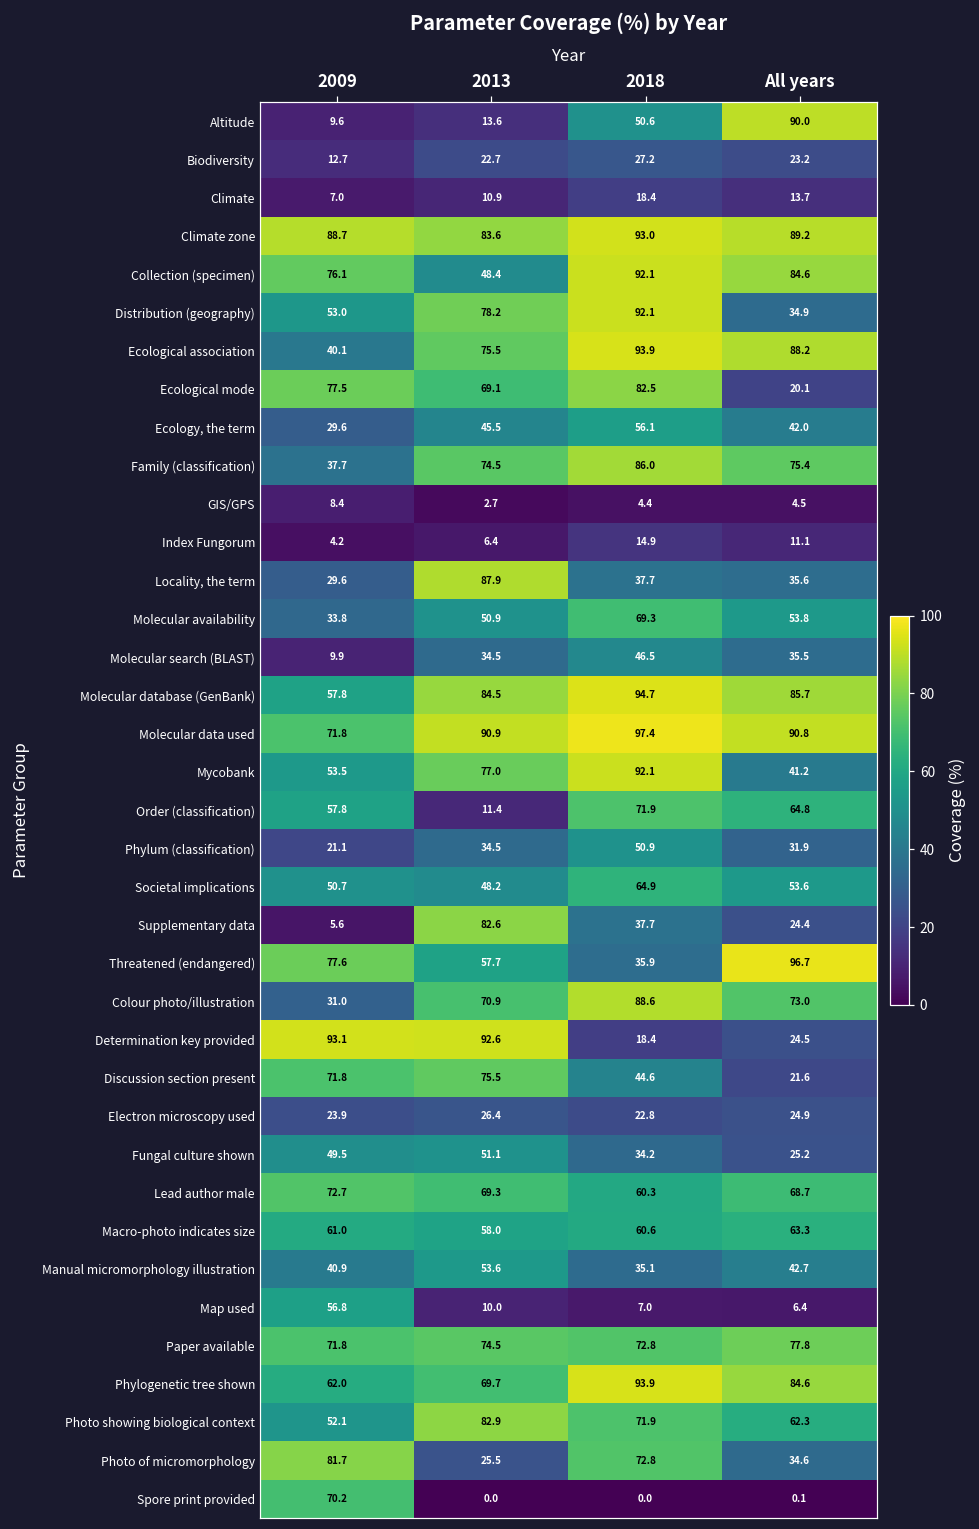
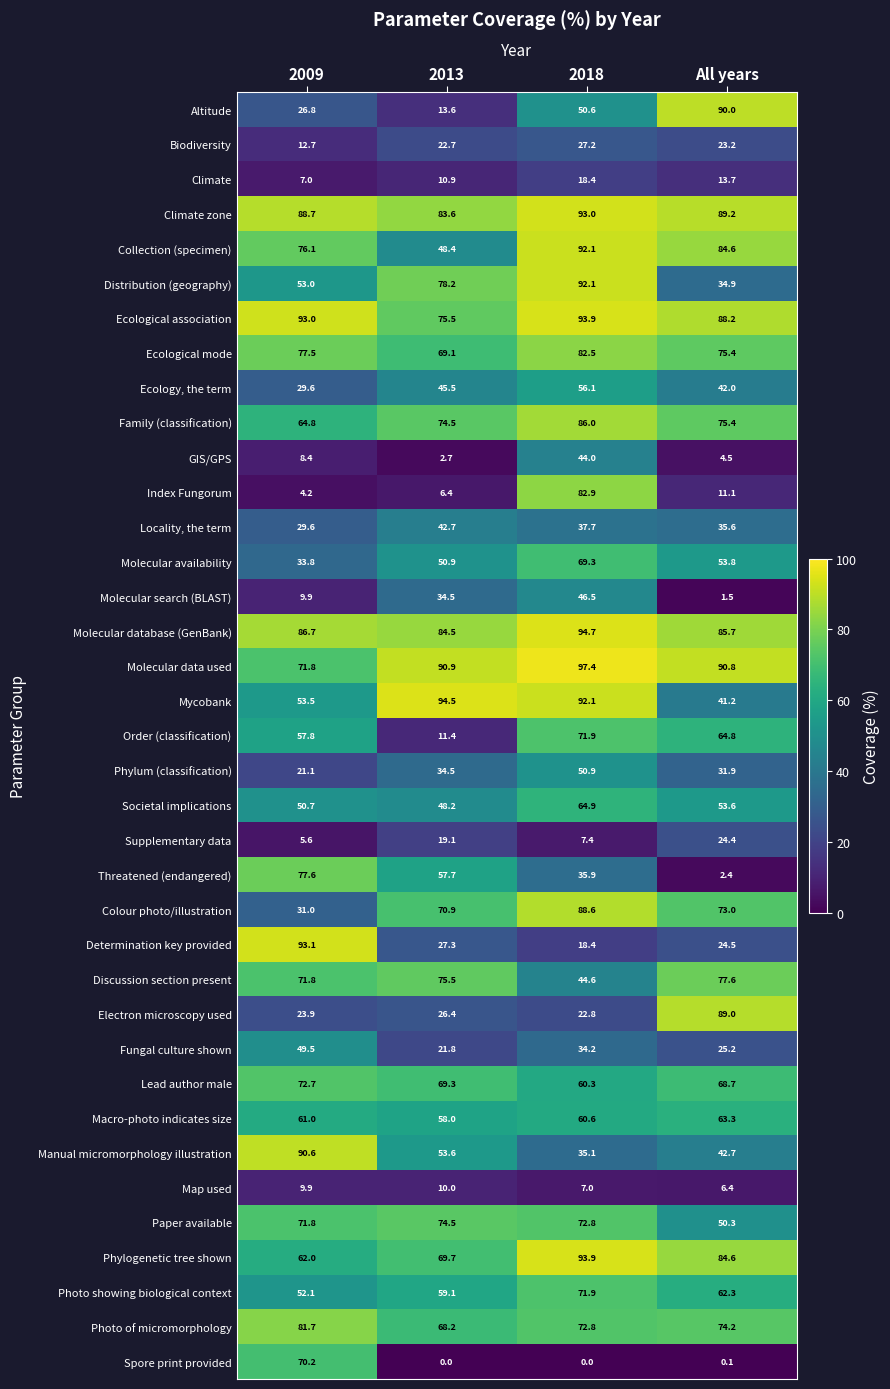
Altitude, 2009: 9.6 -> 26.8
Ecological association, 2009: 40.1 -> 93.0
Ecological mode, All years: 20.1 -> 75.4
Family (classification), 2009: 37.7 -> 64.8
GIS/GPS, 2018: 4.4 -> 44.0
Index Fungorum, 2018: 14.9 -> 82.9
Locality, the term, 2013: 87.9 -> 42.7
Molecular search (BLAST), All years: 35.5 -> 1.5
Molecular database (GenBank), 2009: 57.8 -> 86.7
Mycobank, 2013: 77.0 -> 94.5
Supplementary data, 2013: 82.6 -> 19.1
Supplementary data, 2018: 37.7 -> 7.4
Threatened (endangered), All years: 96.7 -> 2.4
Determination key provided, 2013: 92.6 -> 27.3
Discussion section present, All years: 21.6 -> 77.6
Electron microscopy used, All years: 24.9 -> 89.0
Fungal culture shown, 2013: 51.1 -> 21.8
Manual micromorphology illustration, 2009: 40.9 -> 90.6
Map used, 2009: 56.8 -> 9.9
Paper available, All years: 77.8 -> 50.3
Photo showing biological context, 2013: 82.9 -> 59.1
Photo of micromorphology, 2013: 25.5 -> 68.2
Photo of micromorphology, All years: 34.6 -> 74.2
